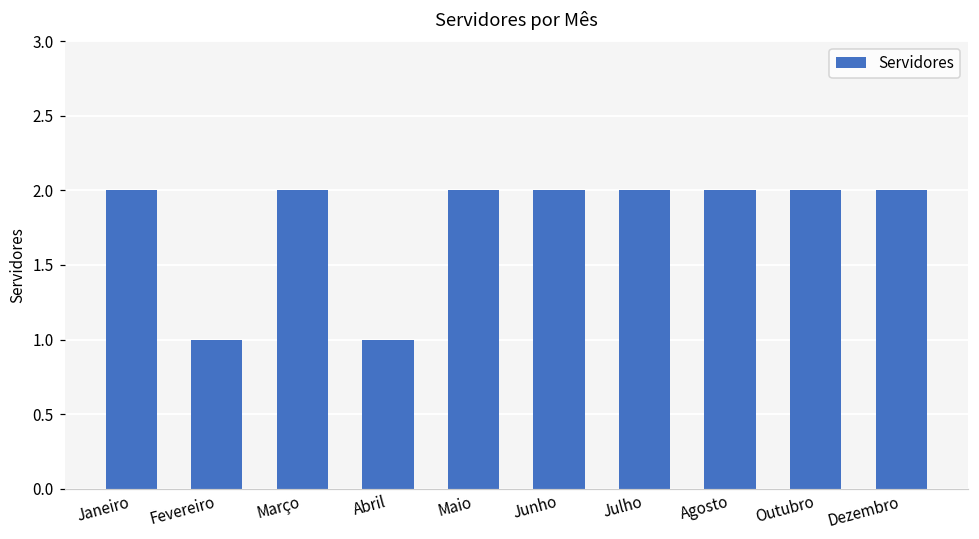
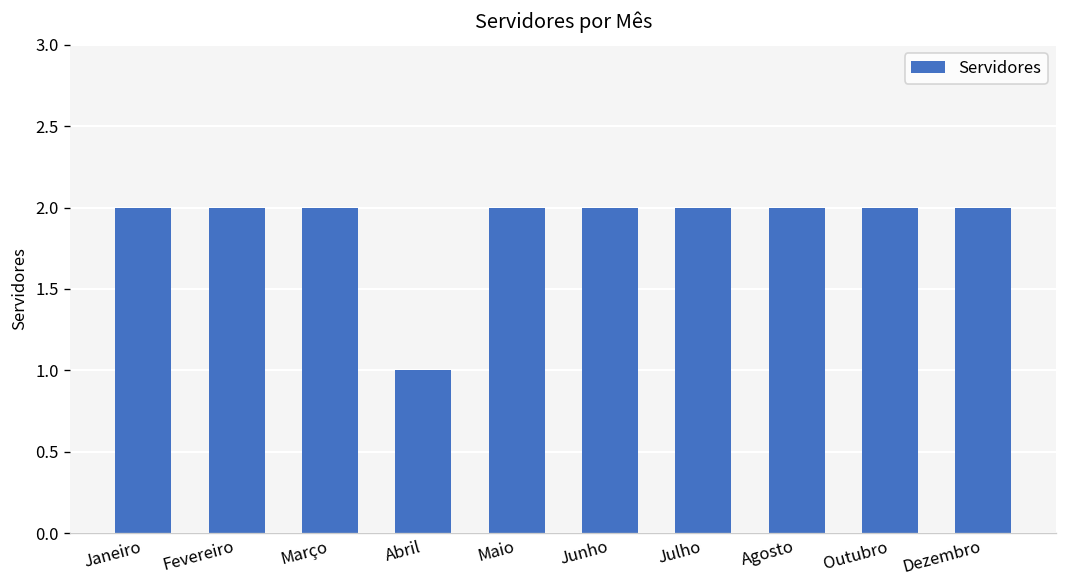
Fevereiro: 1 -> 2
